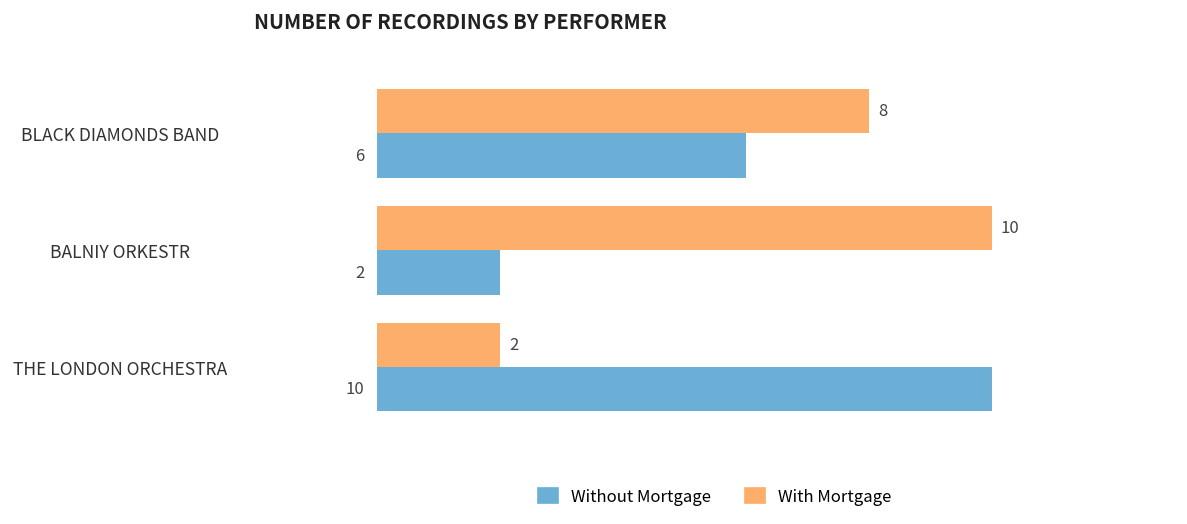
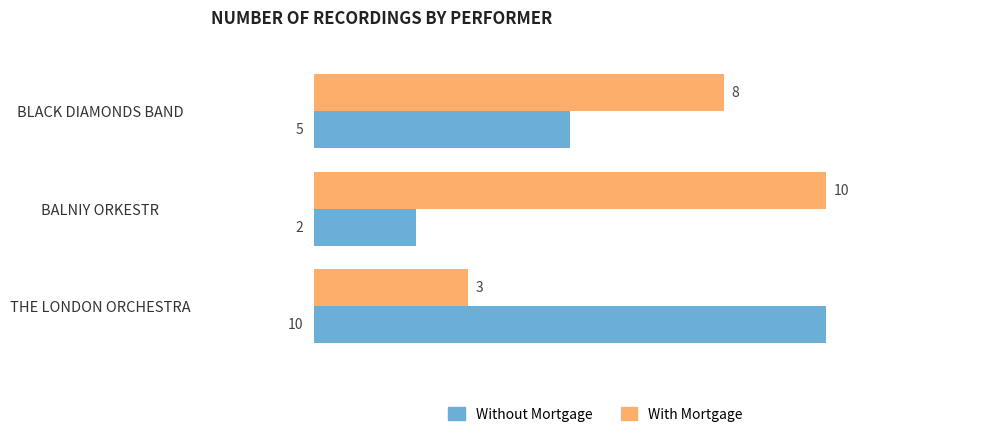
Without Mortgage, BLACK DIAMONDS BAND: 6 -> 5
With Mortgage, THE LONDON ORCHESTRA: 2 -> 3
